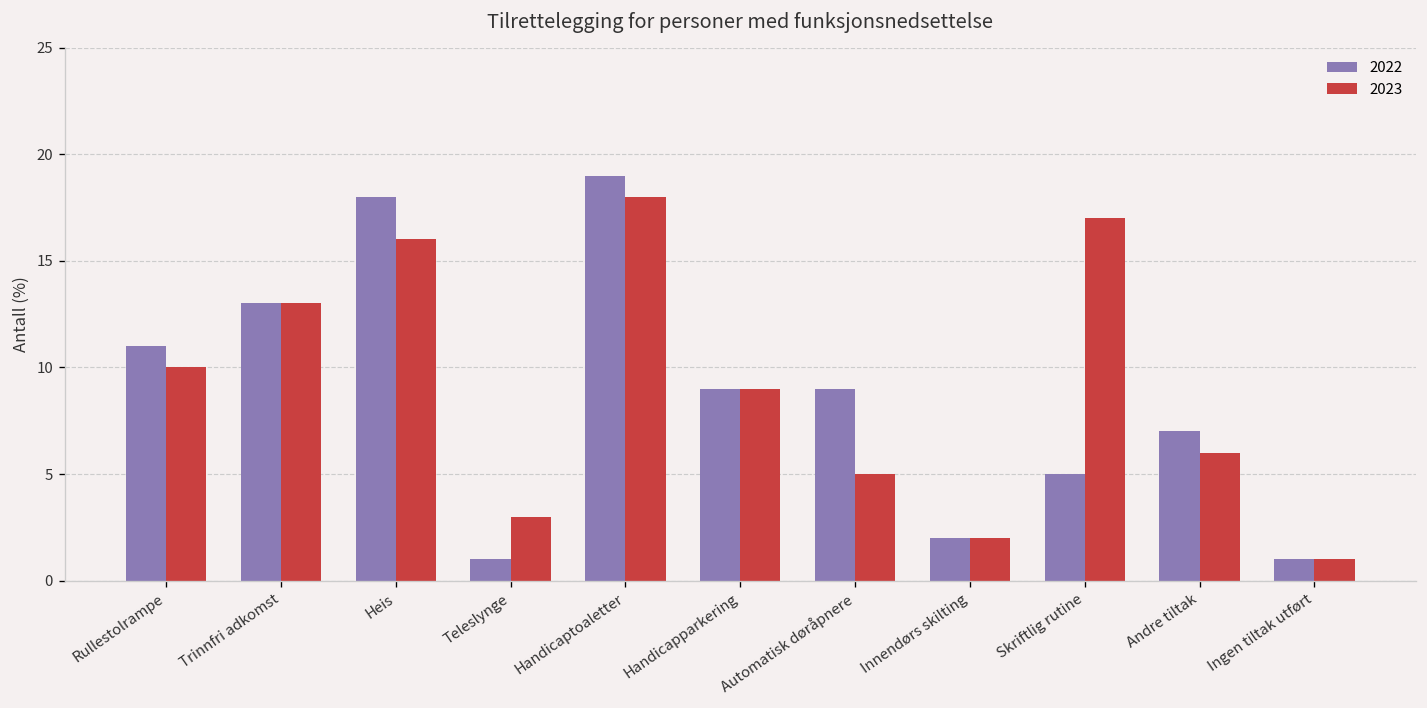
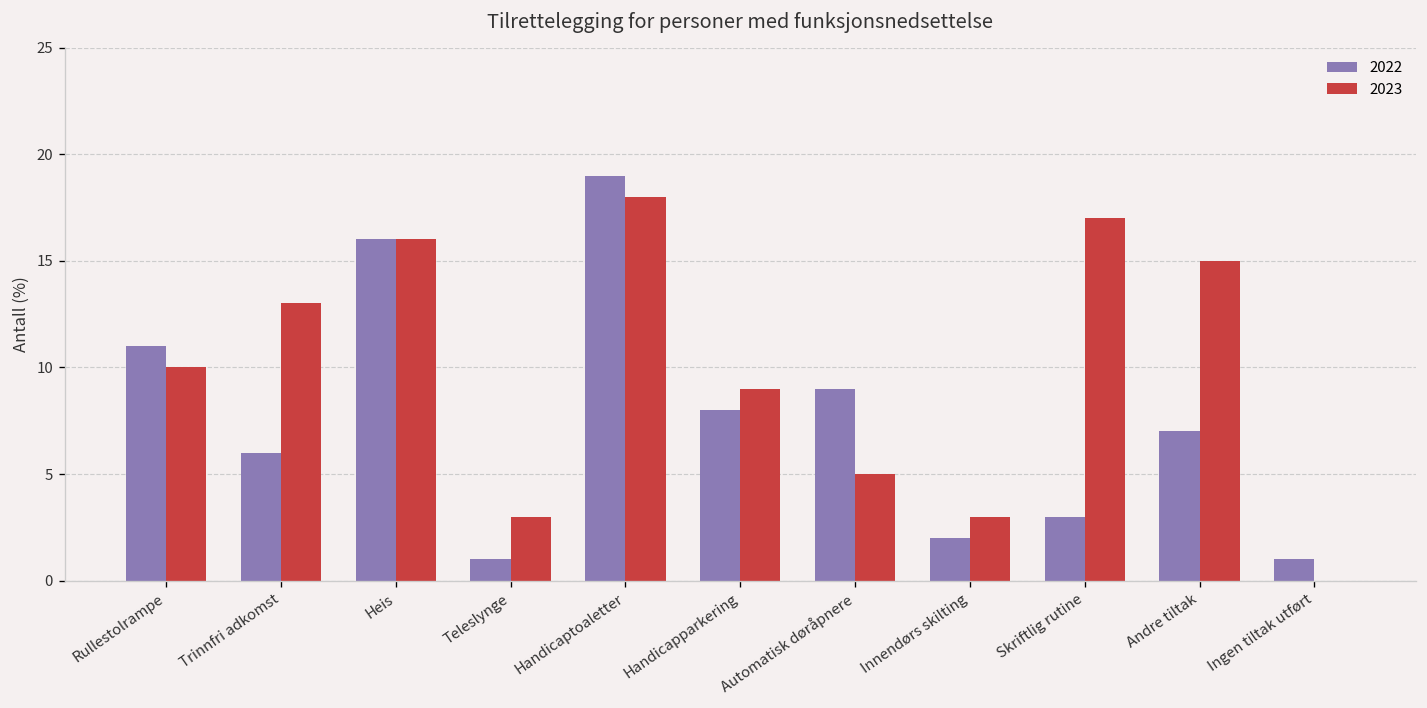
2022, Trinnfri adkomst: 13 -> 6
2022, Heis: 18 -> 16
2022, Handicapparkering: 9 -> 8
2023, Innendørs skilting: 2 -> 3
2022, Skriftlig rutine: 5 -> 3
2023, Andre tiltak: 6 -> 15
2023, Ingen tiltak utført: 1 -> 0
